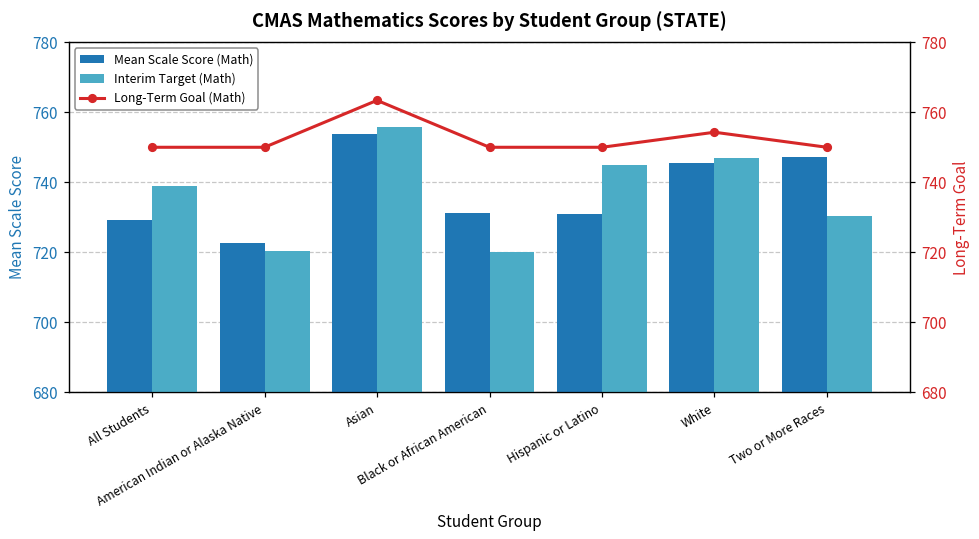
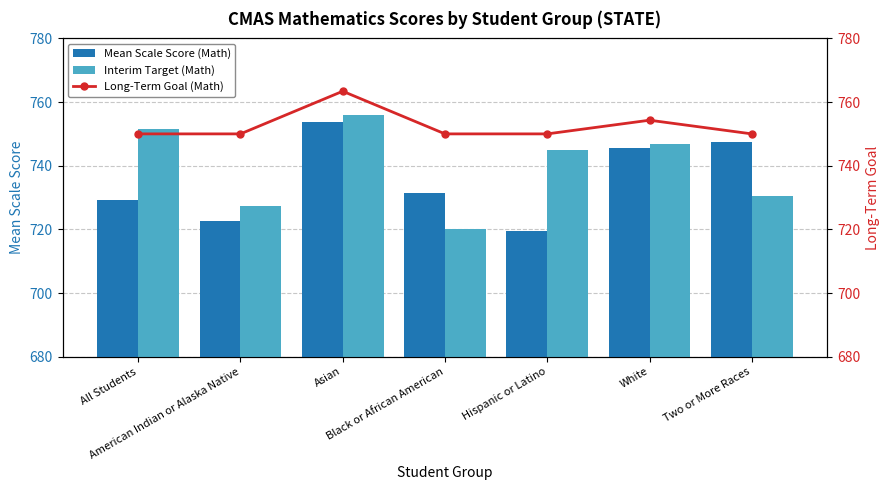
Interim Target (Math), All Students: 739 -> 752
Interim Target (Math), American Indian or Alaska Native: 720 -> 727
Mean Scale Score (Math), Hispanic or Latino: 731 -> 719
